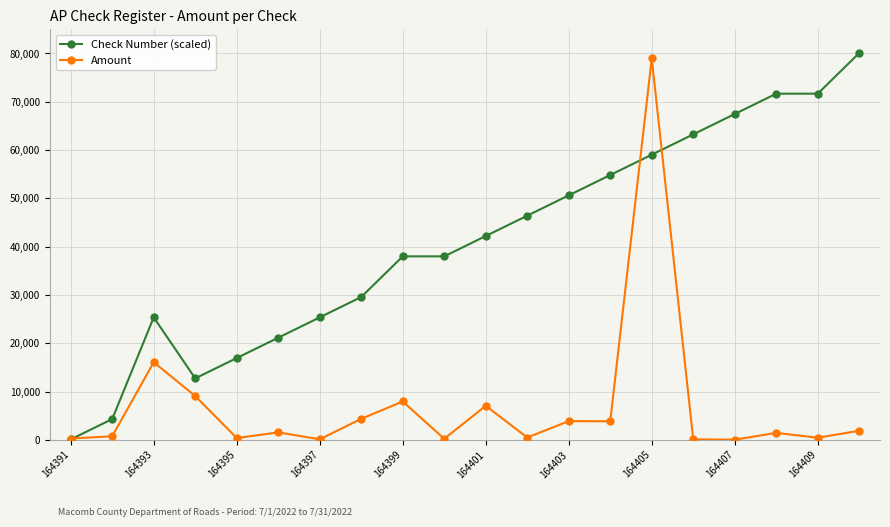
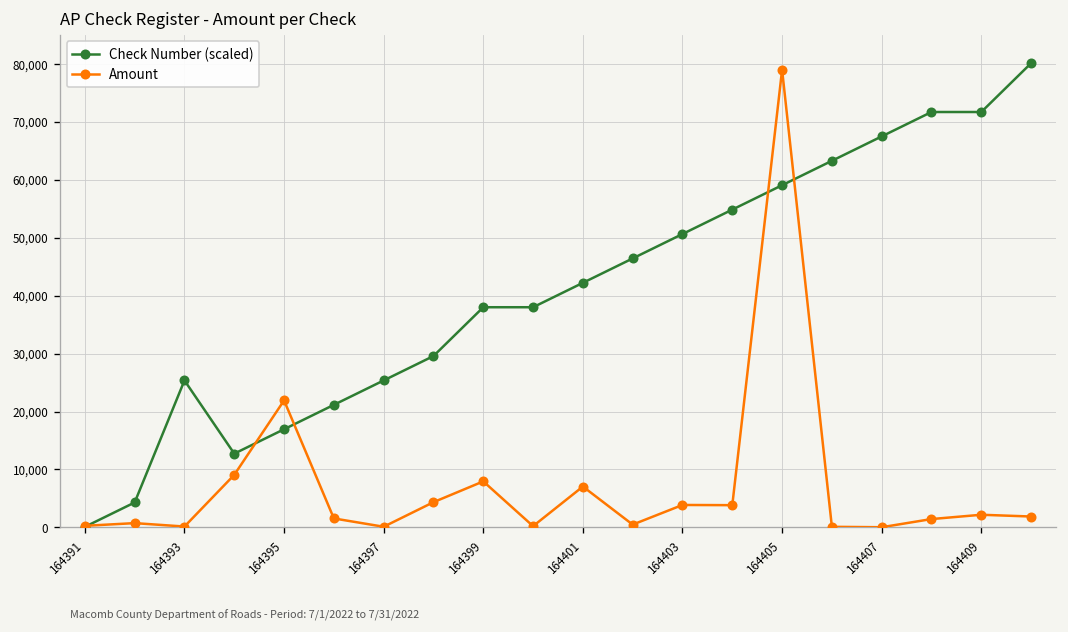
Amount, 164393: 16,000 -> 0
Amount, 164395: 0 -> 22,000
Amount, 164409: 0 -> 2,000
